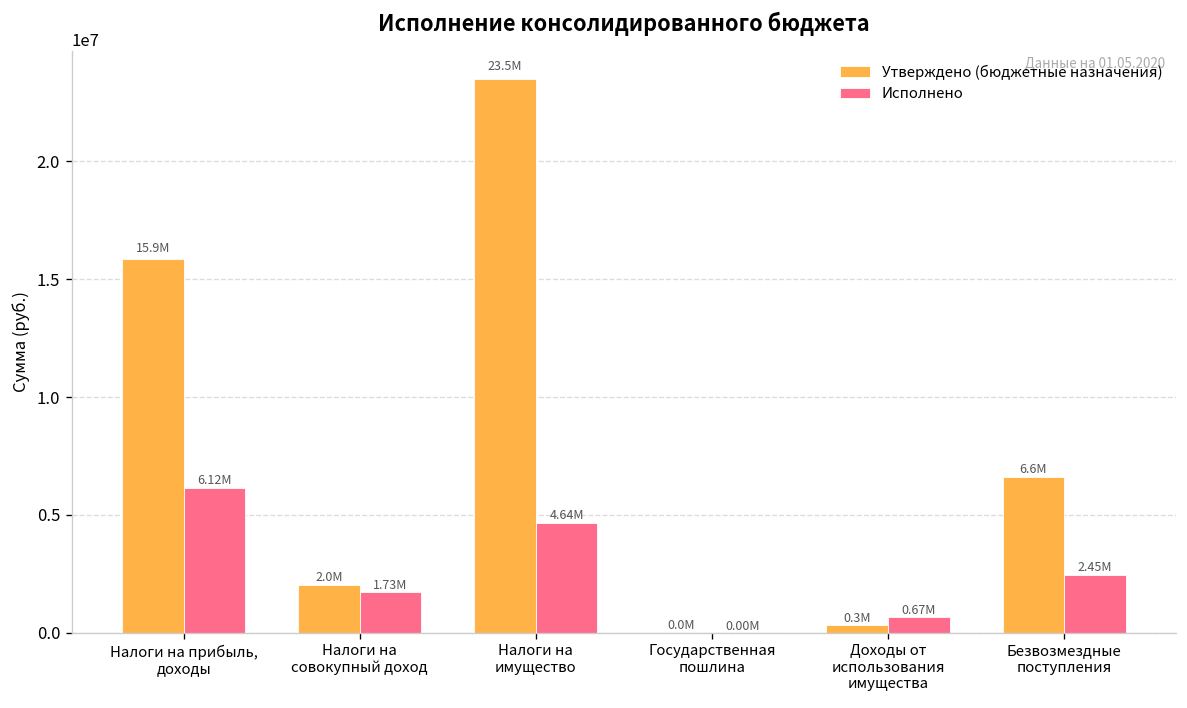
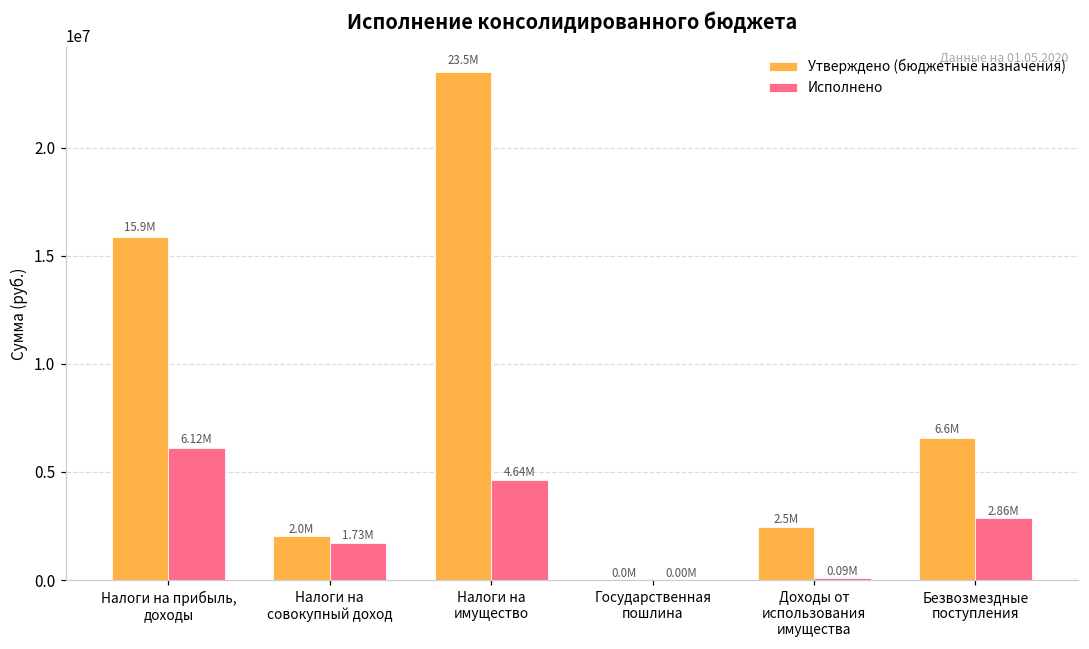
Утверждено (бюджетные назначения), Доходы от использования имущества: 0.3М -> 2.5М
Исполнено, Доходы от использования имущества: 0.67М -> 0.09М
Исполнено, Безвозмездные поступления: 2.45М -> 2.86М
